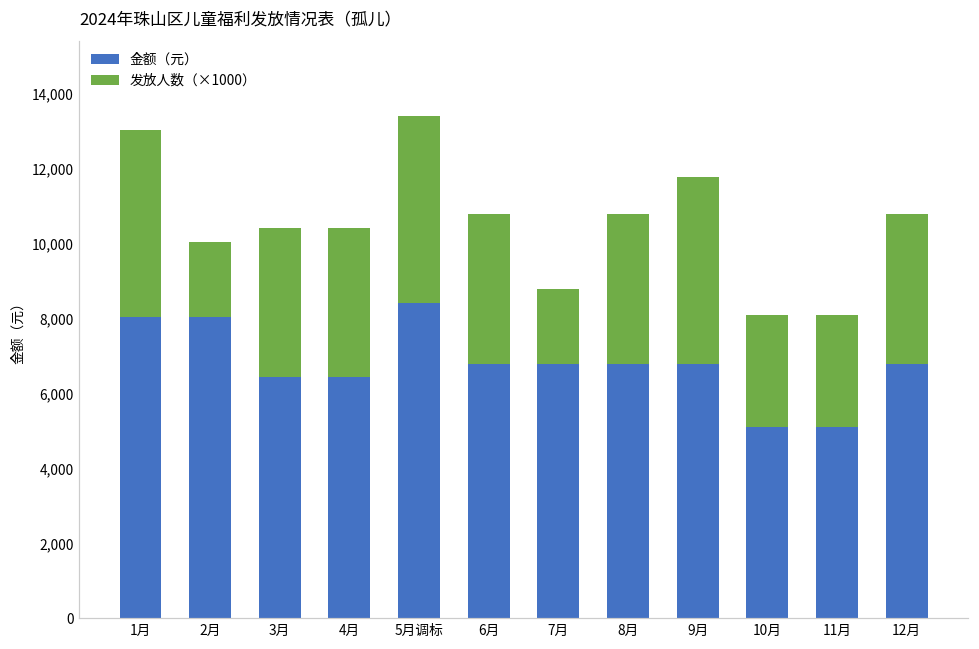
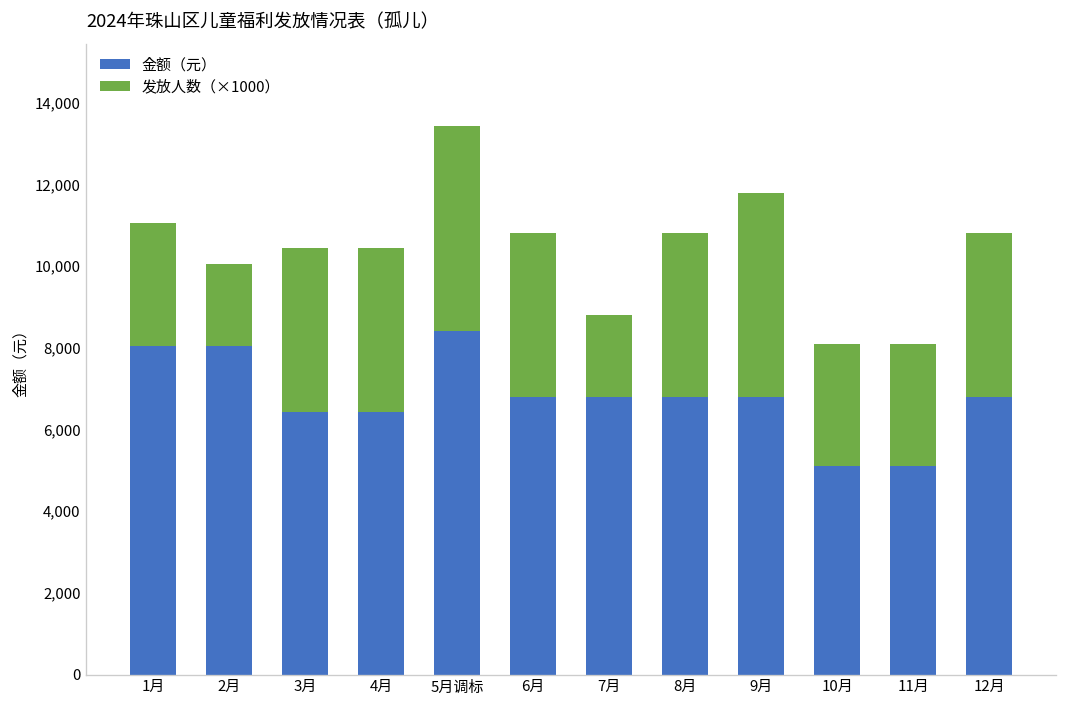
发放人数（×1000）, 1月: 5,000 -> 3,000
